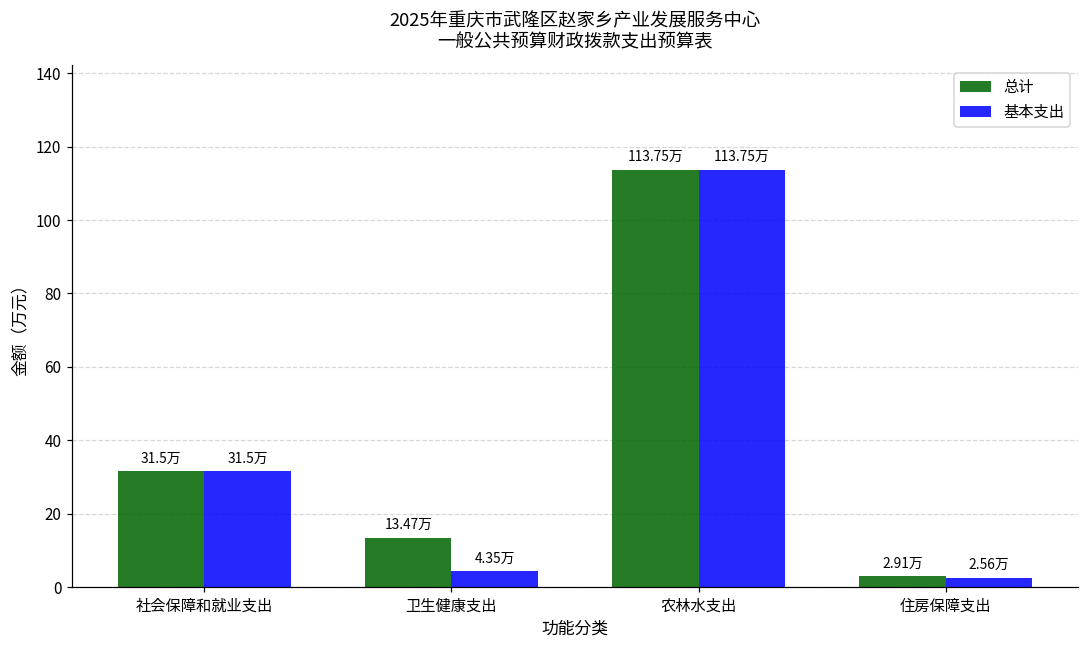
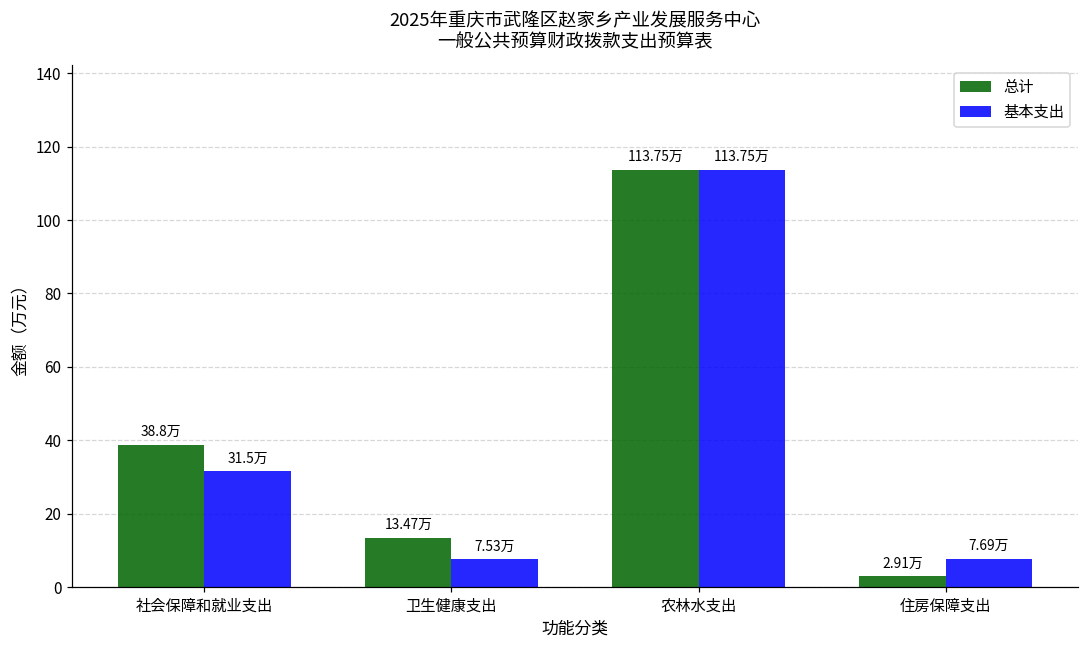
总计, 社会保障和就业支出: 31.5万 -> 38.8万
基本支出, 卫生健康支出: 4.35万 -> 7.53万
基本支出, 住房保障支出: 2.56万 -> 7.69万
